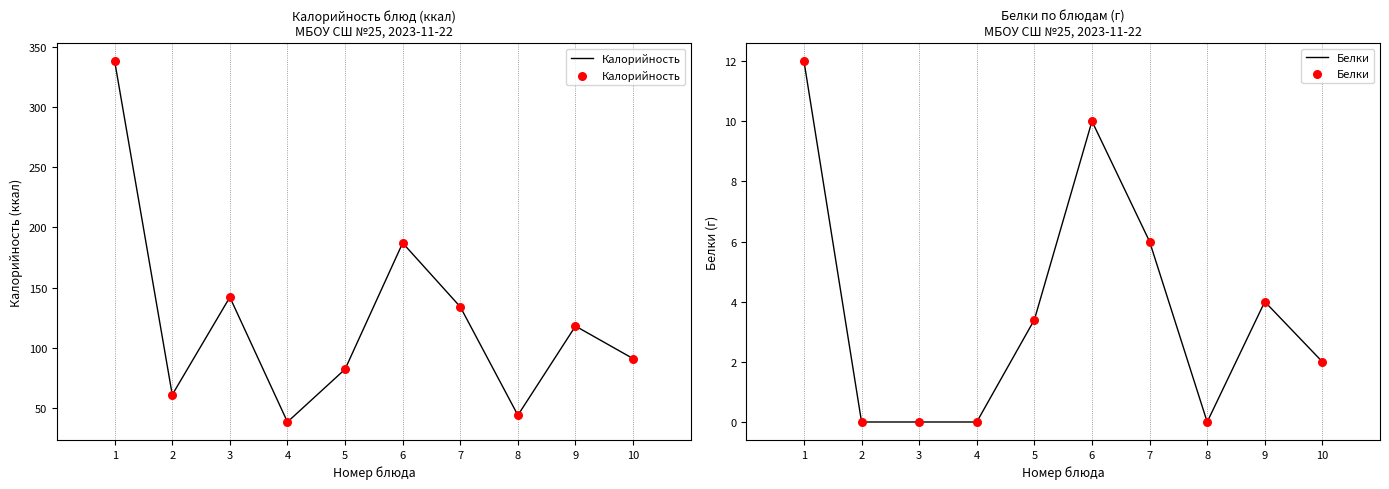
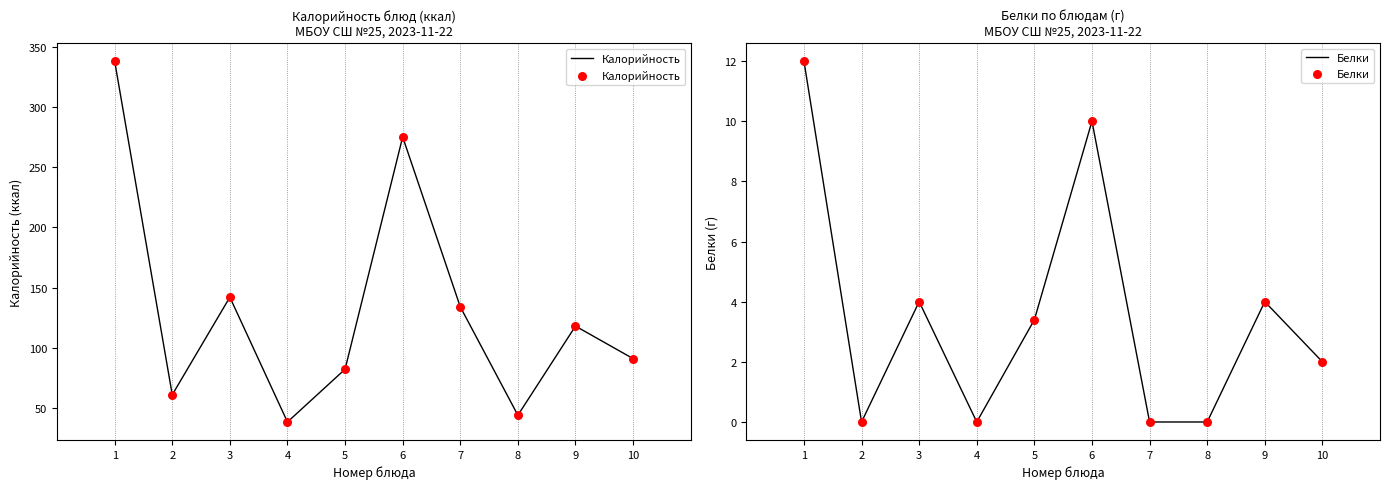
Калорийность блюд (ккал) МБОУ СШ №25, 2023-11-22, 6: 187 -> 275
Белки по блюдам (г) МБОУ СШ №25, 2023-11-22, 3: 0 -> 4
Белки по блюдам (г) МБОУ СШ №25, 2023-11-22, 7: 6 -> 0
